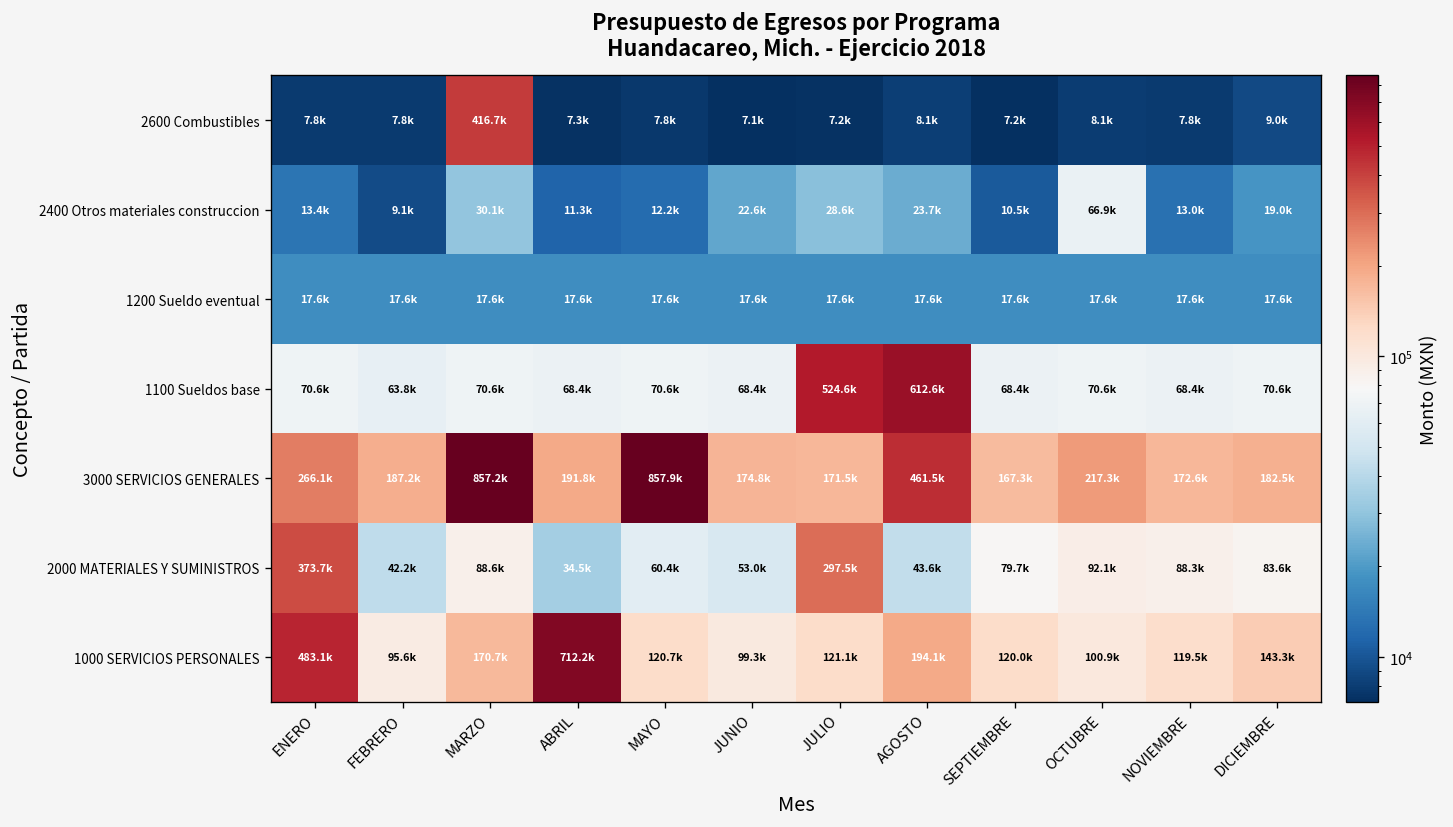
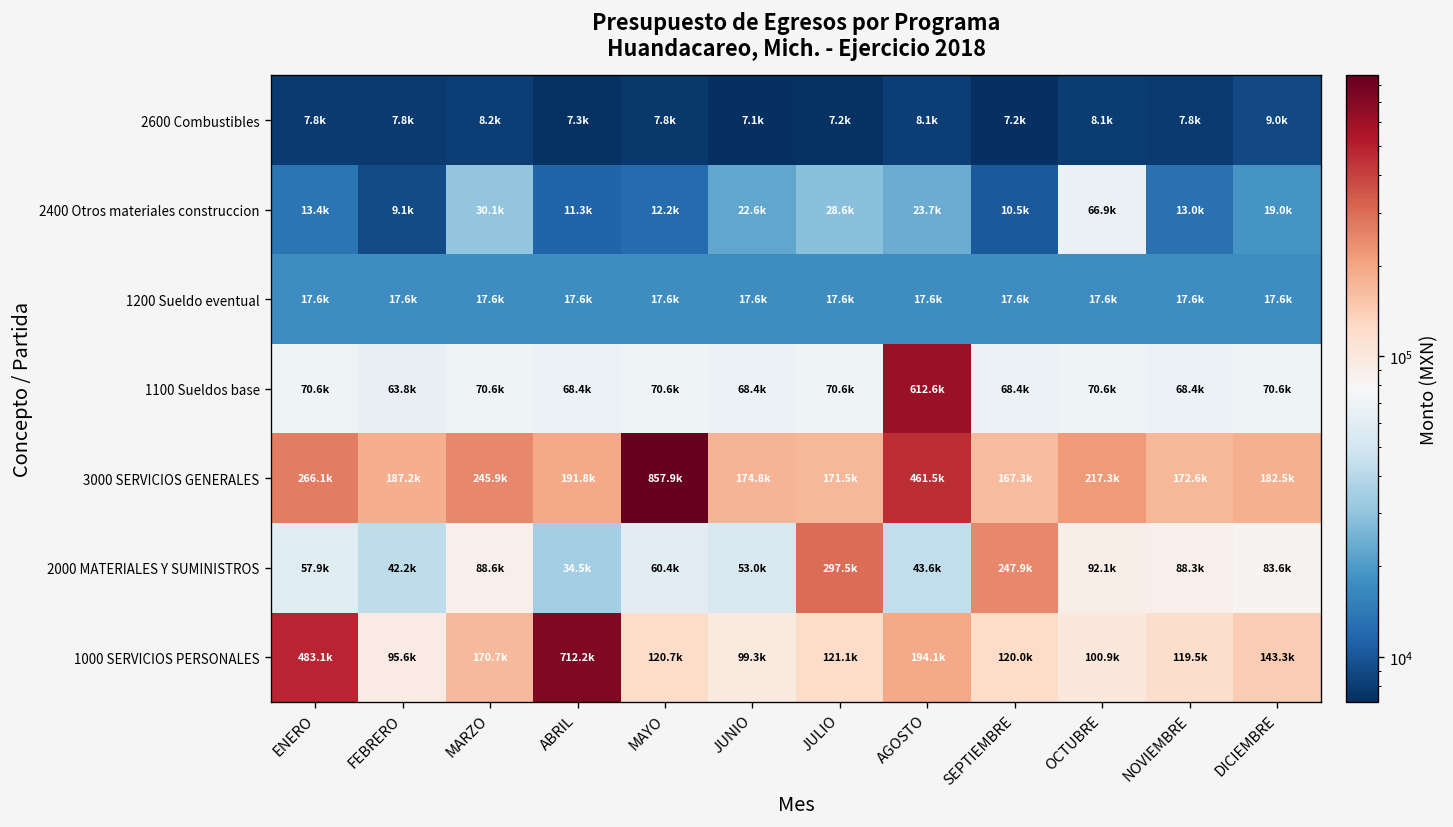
2600 Combustibles, MARZO: 416.7k -> 8.2k
1100 Sueldos base, JULIO: 524.6k -> 70.6k
3000 SERVICIOS GENERALES, MARZO: 857.2k -> 245.9k
2000 MATERIALES Y SUMINISTROS, ENERO: 373.7k -> 57.9k
2000 MATERIALES Y SUMINISTROS, SEPTIEMBRE: 79.7k -> 247.9k
